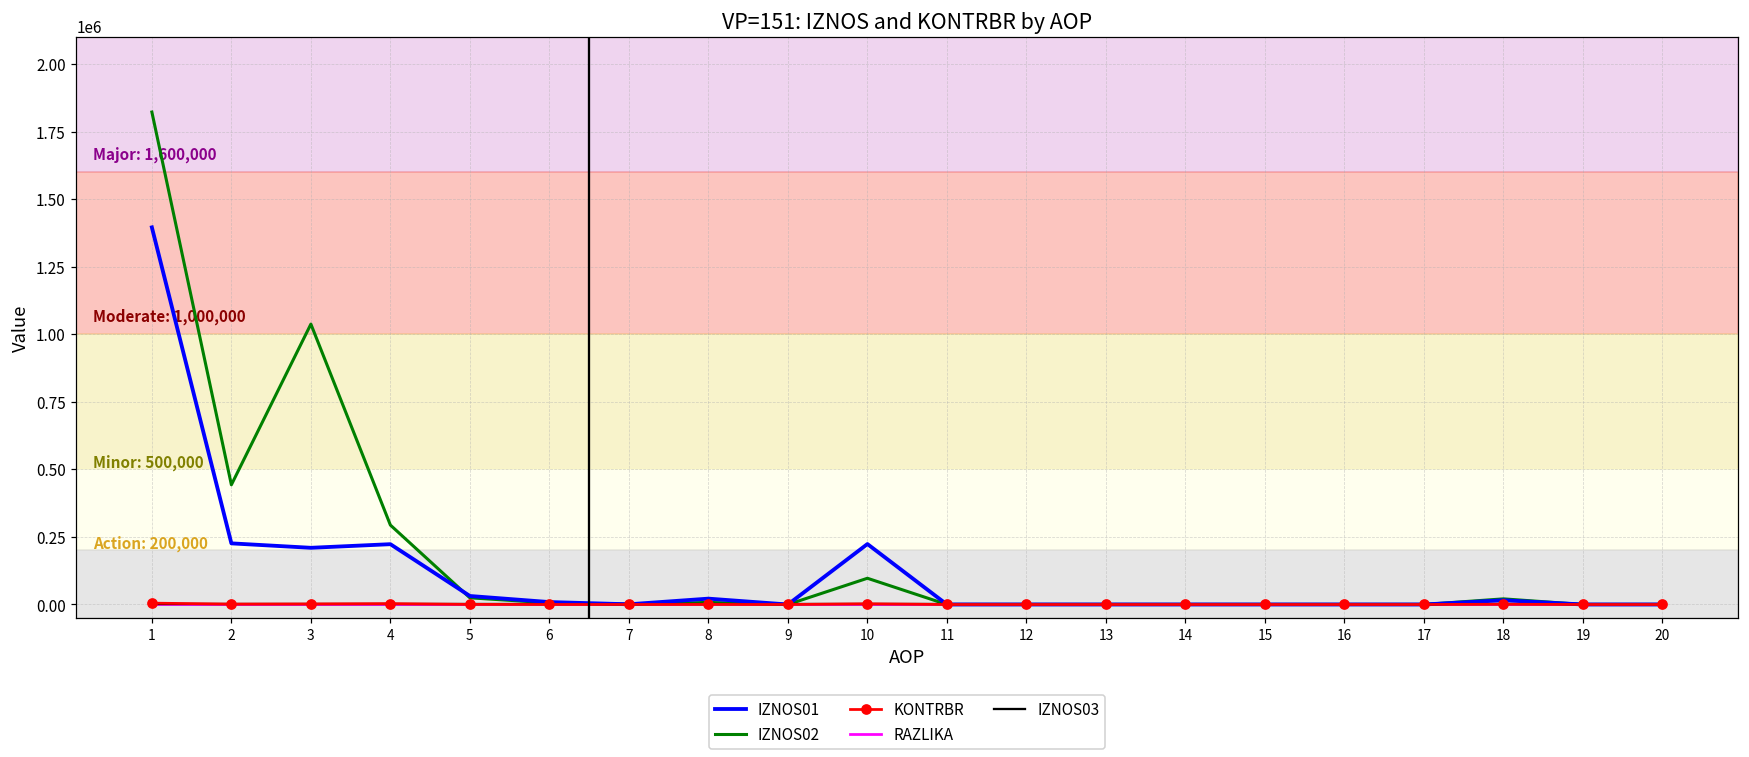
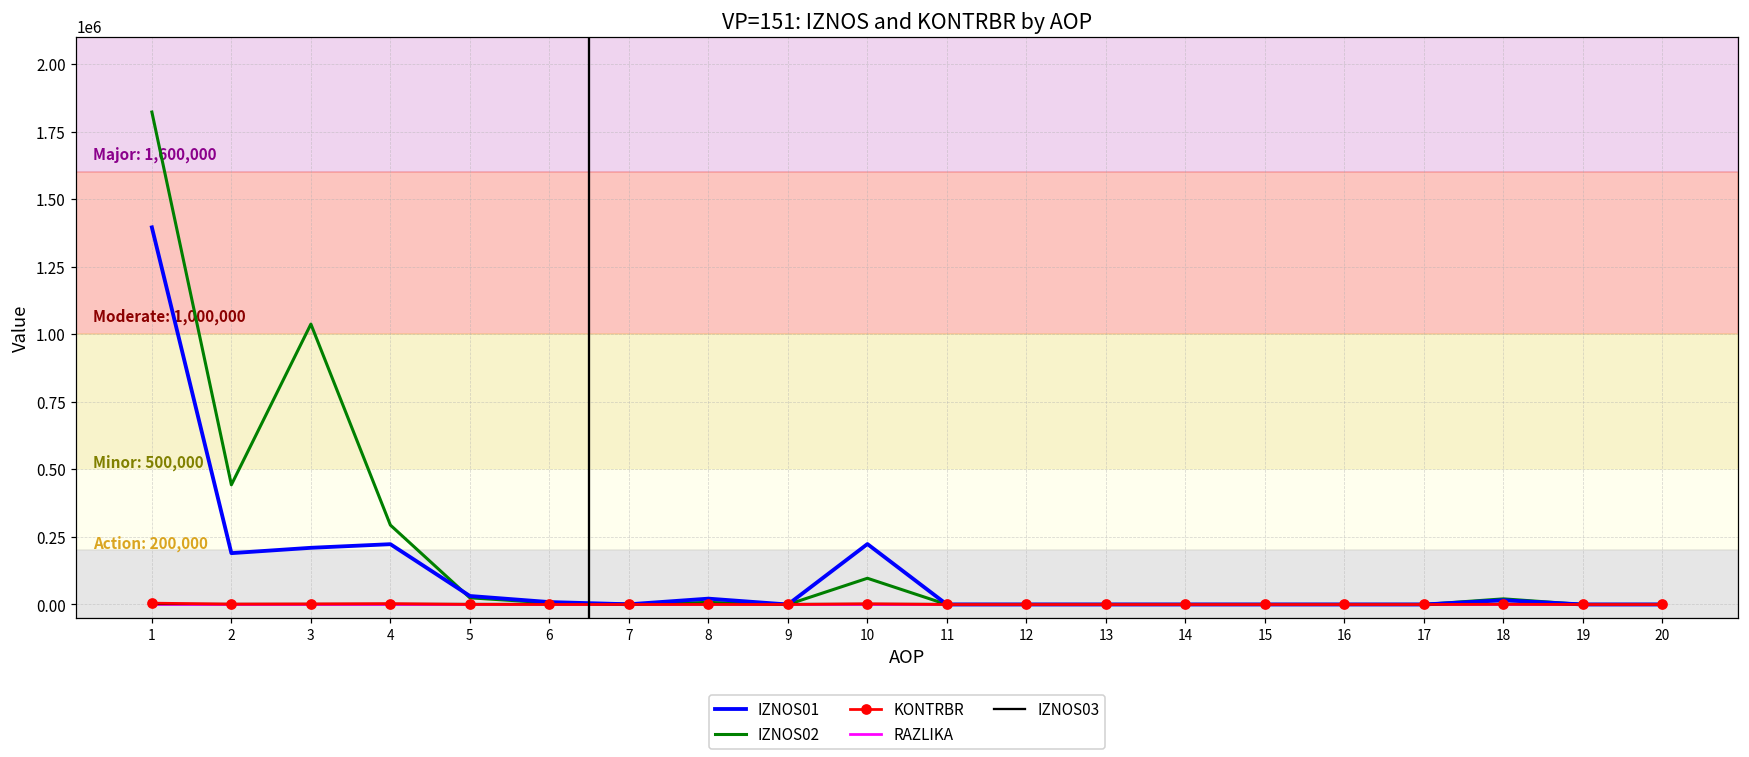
IZNOS01, 2: 230000 -> 190000
